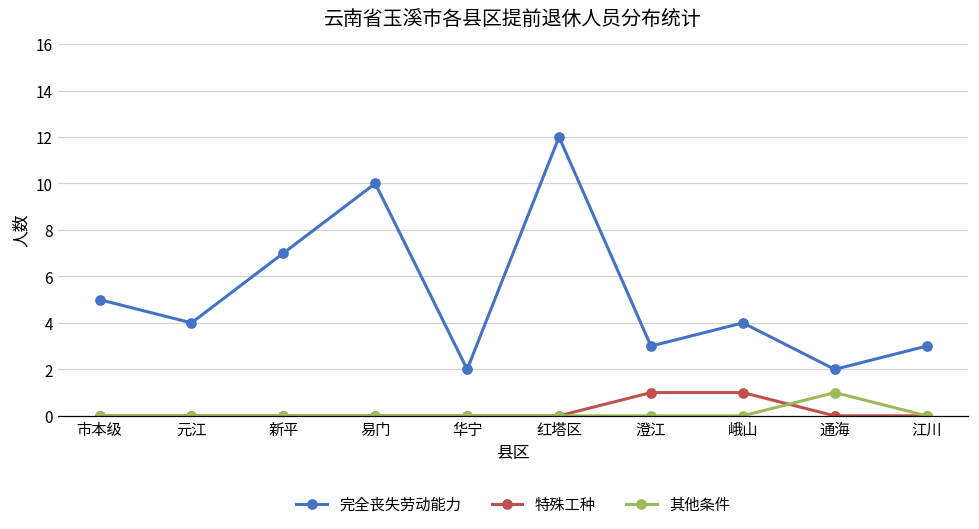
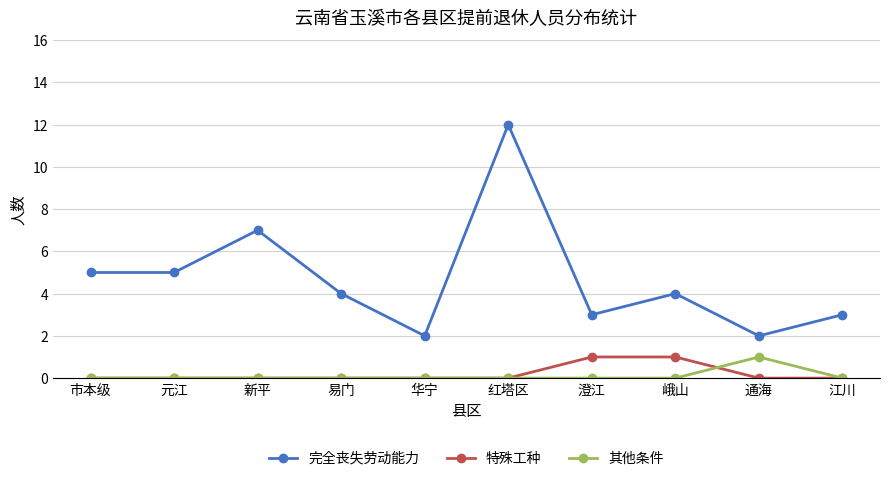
完全丧失劳动能力, 元江: 4 -> 5
完全丧失劳动能力, 易门: 10 -> 4
